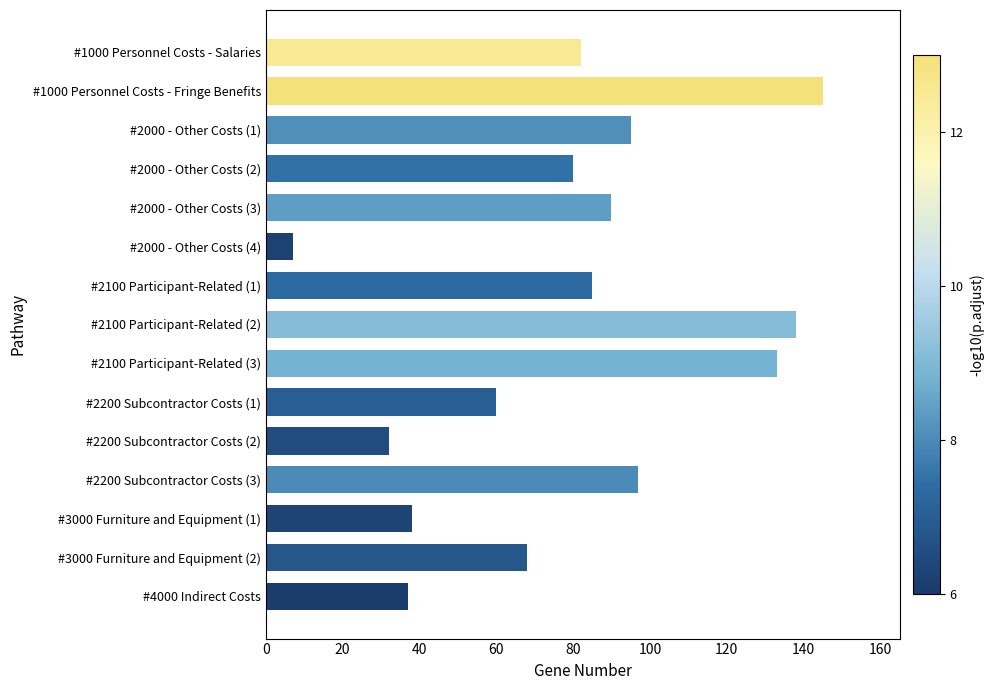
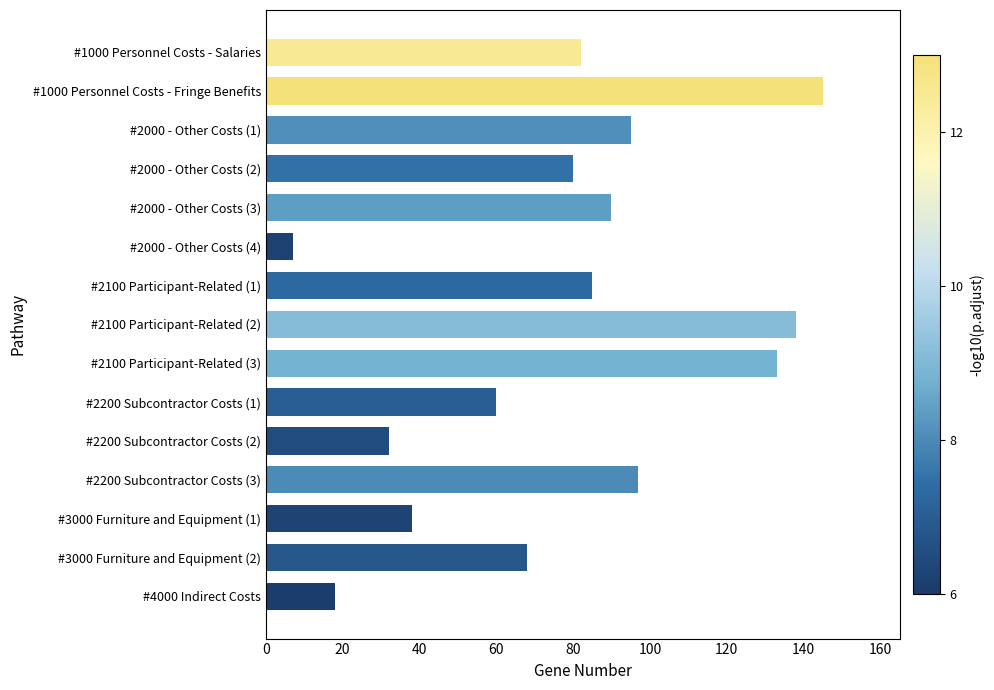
#4000 Indirect Costs: 37 -> 18
